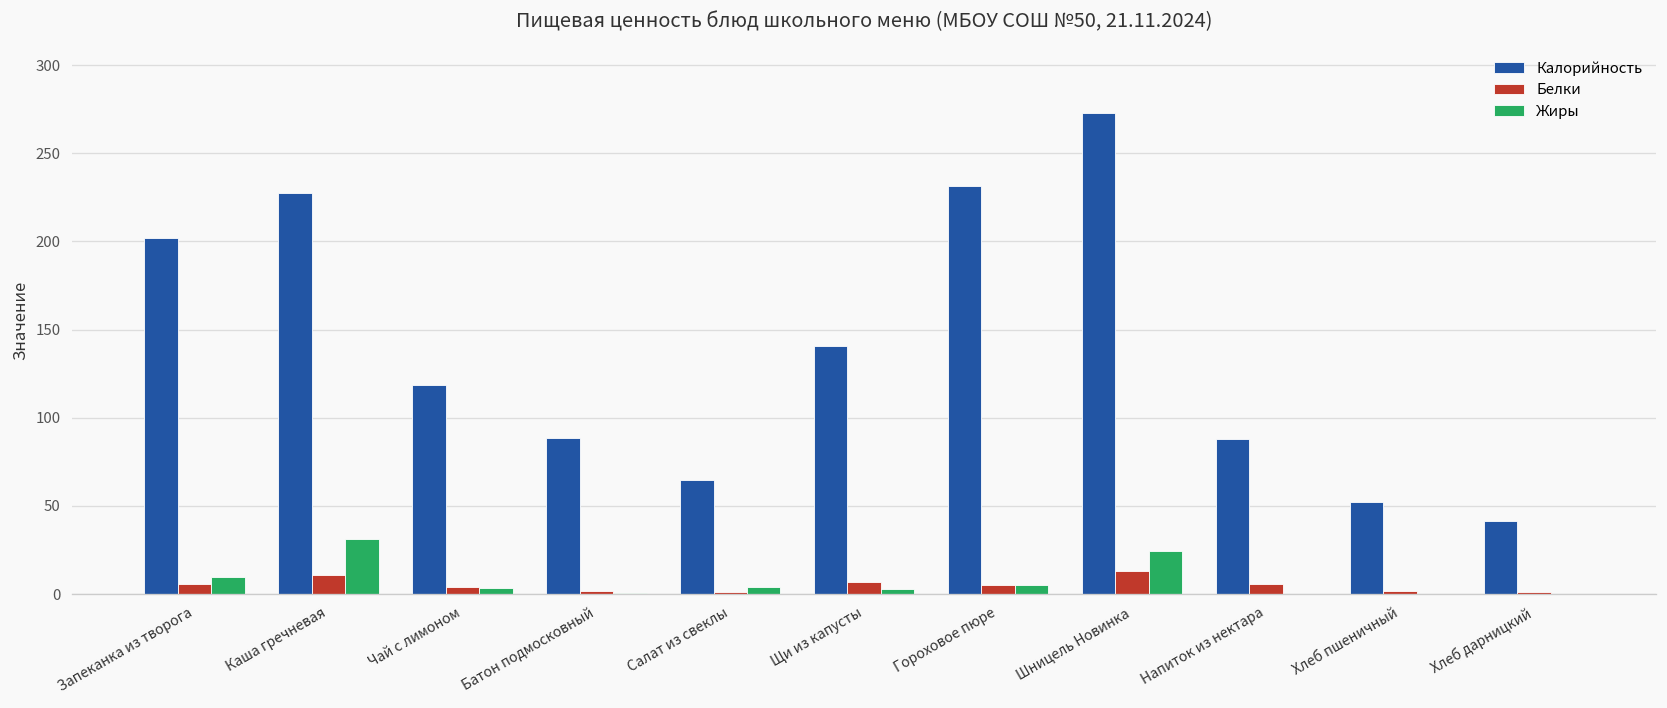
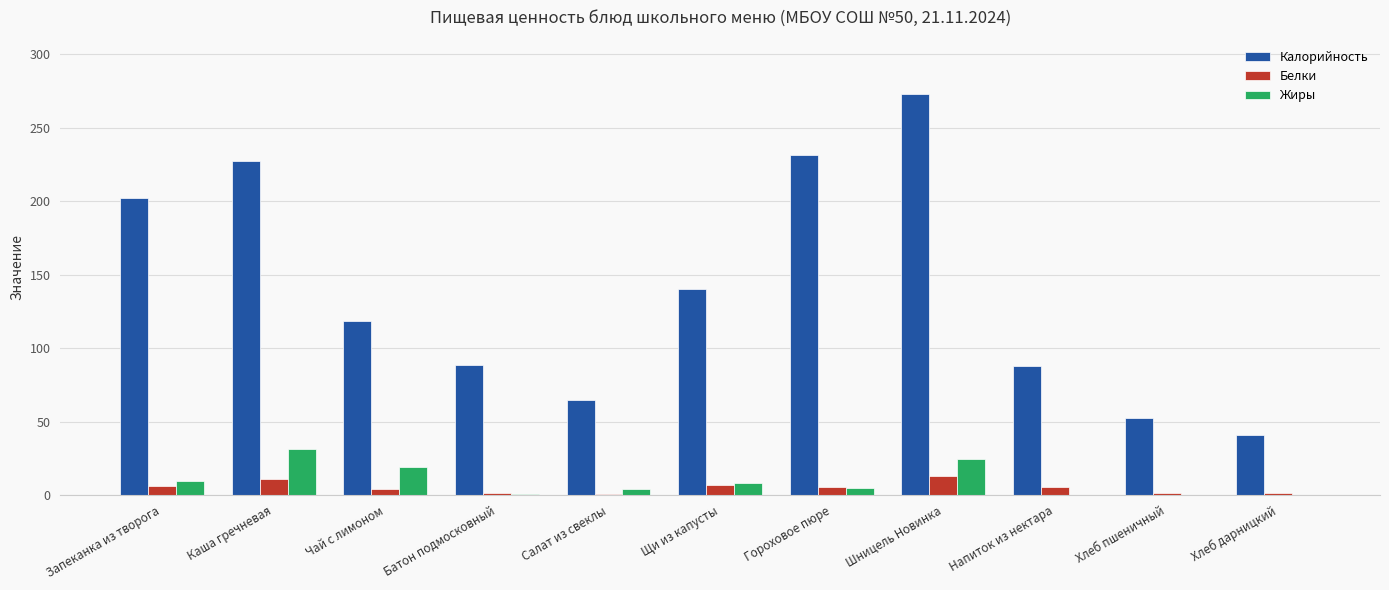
Жиры, Чай с лимоном: 4 -> 19
Жиры, Щи из капусты: 3 -> 8
